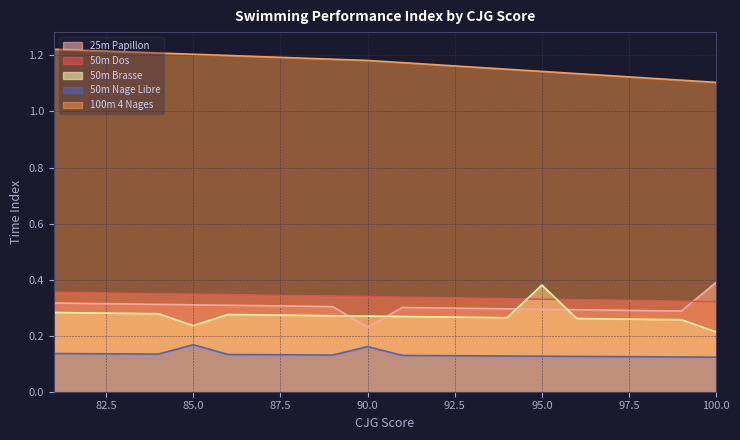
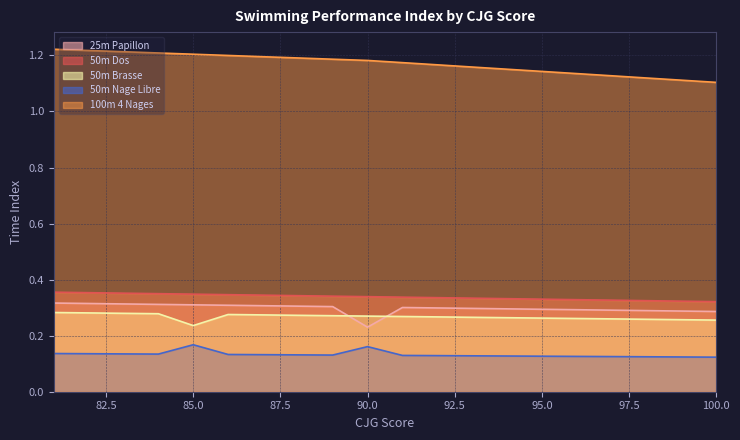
50m Brasse, 95.0: 0.38 -> 0.26
25m Papillon, 100.0: 0.39 -> 0.29
50m Brasse, 100.0: 0.21 -> 0.26
